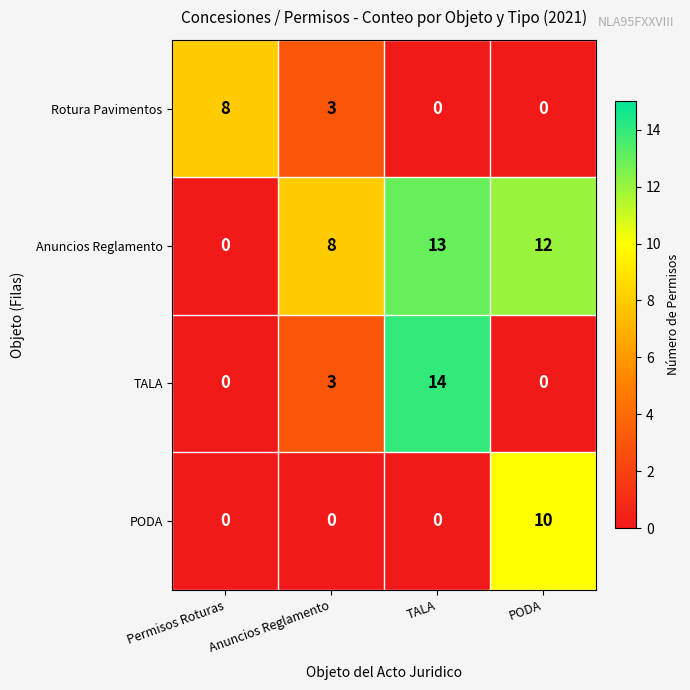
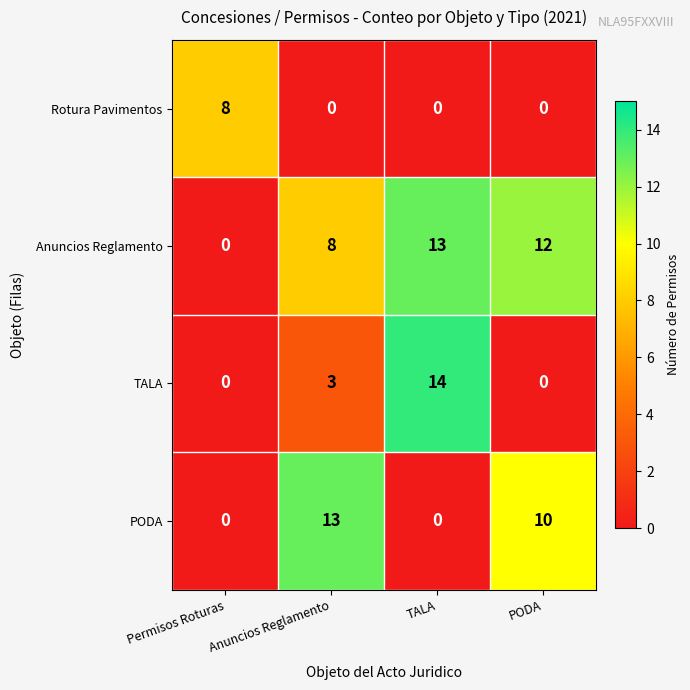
Rotura Pavimentos, Anuncios Reglamento: 3 -> 0
PODA, Anuncios Reglamento: 0 -> 13
